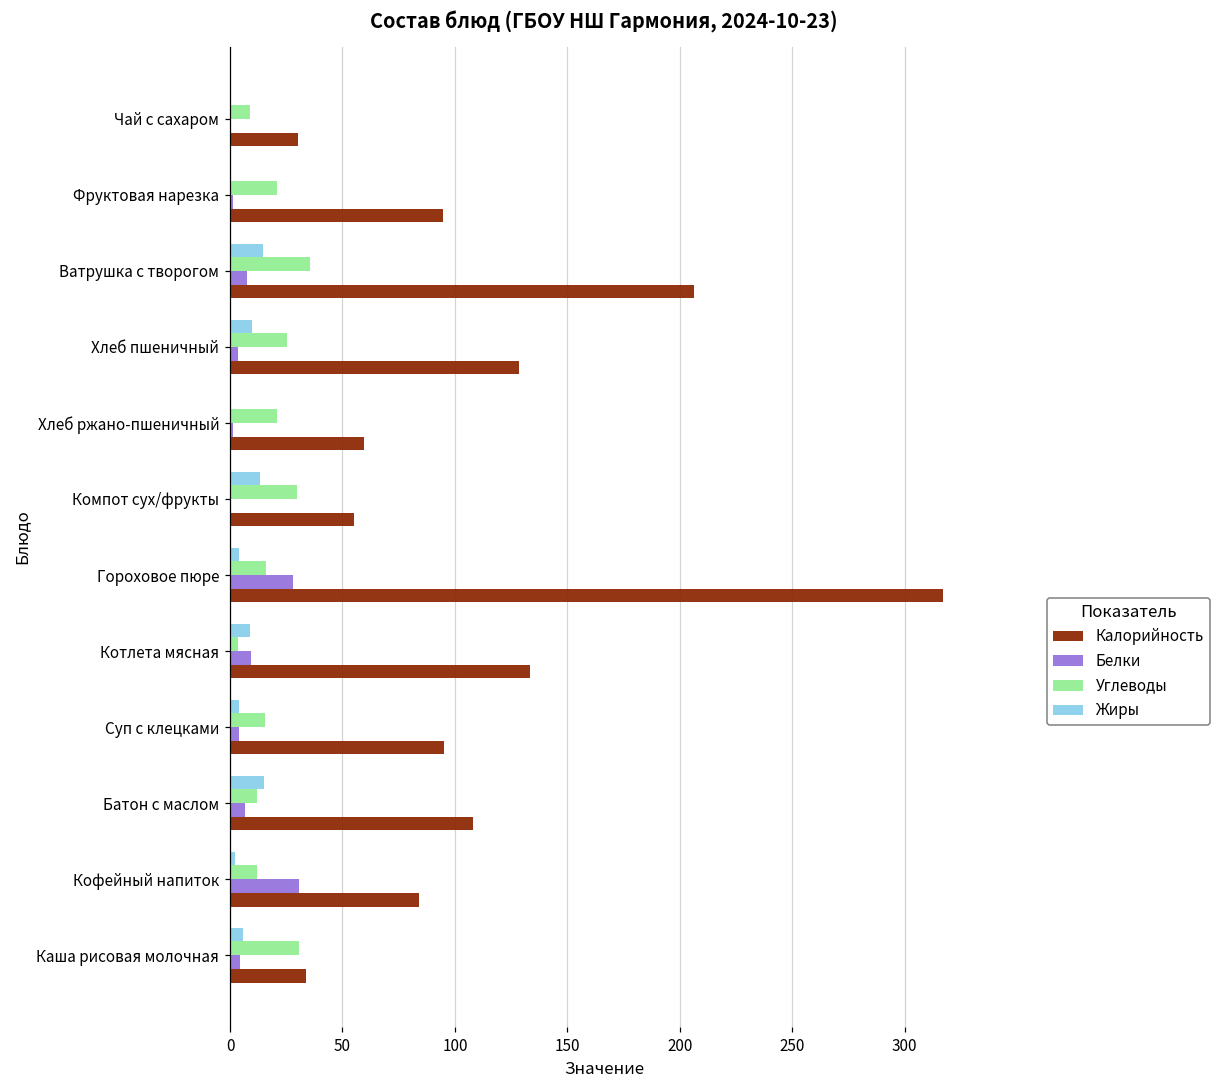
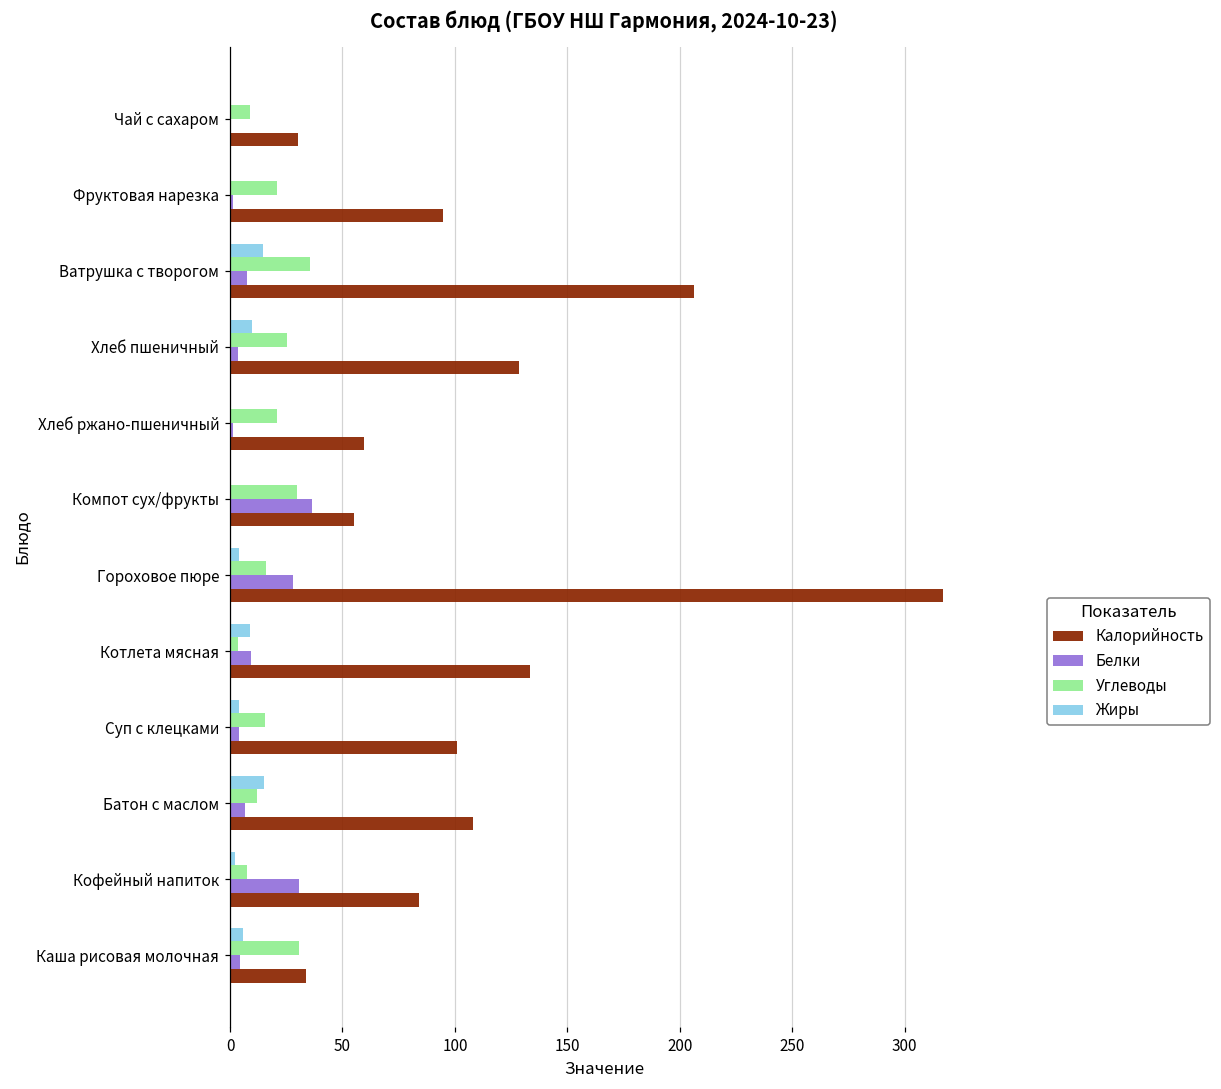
Жиры, Компот сух/фрукты: 13 -> 0
Белки, Компот сух/фрукты: 0 -> 36
Калорийность, Суп с клецками: 95 -> 101
Углеводы, Кофейный напиток: 12 -> 7
